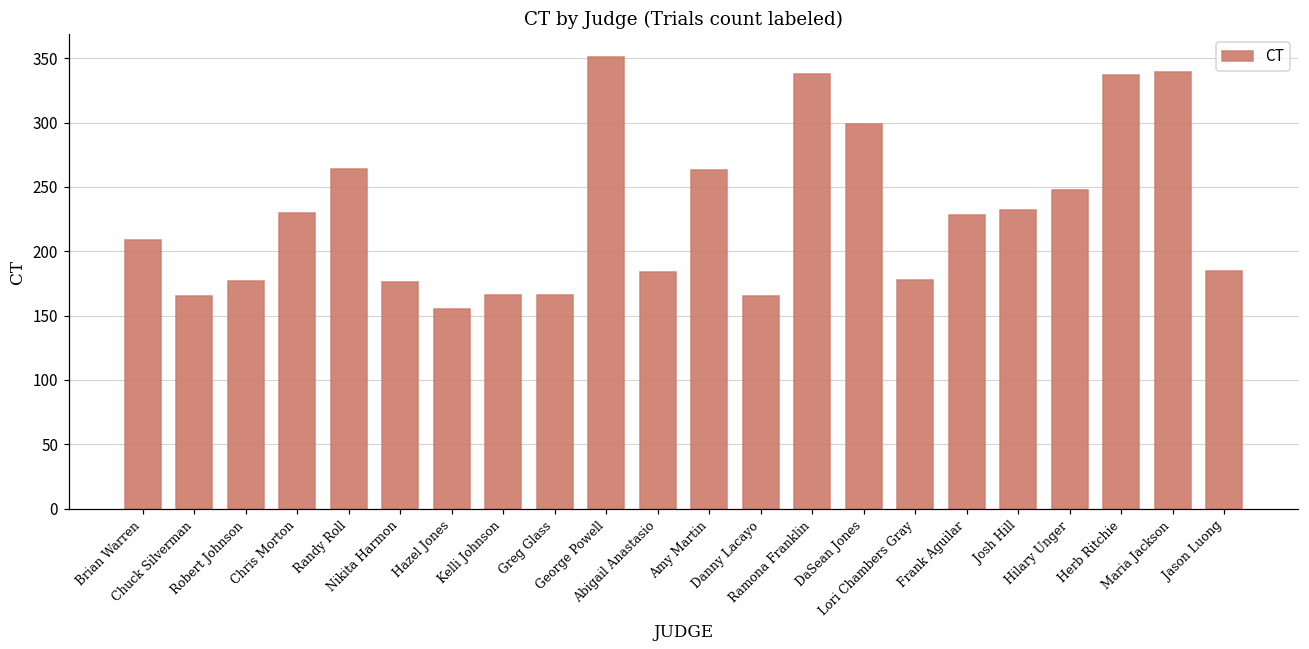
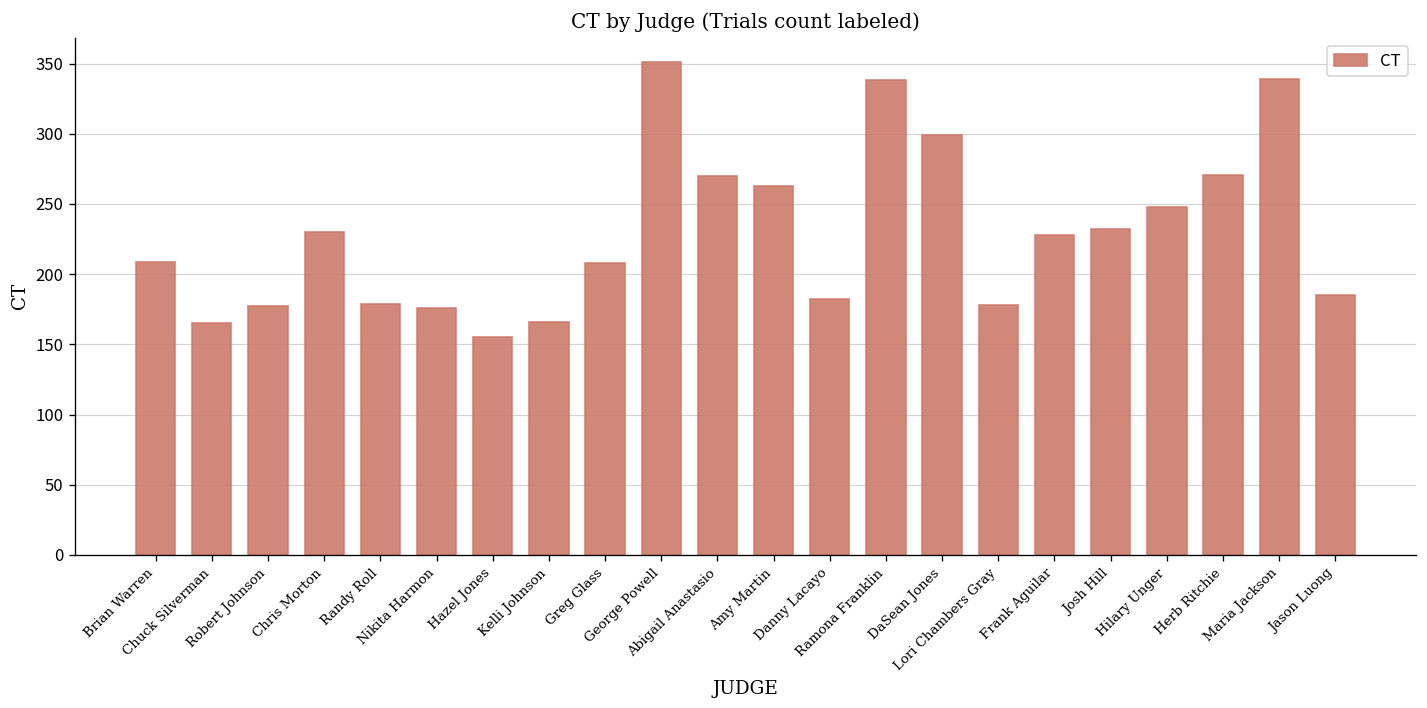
Randy Roll: 264 -> 179
Greg Glass: 166 -> 208
Abigail Anastasio: 184 -> 270
Danny Lacayo: 165 -> 182
Herb Ritchie: 337 -> 271
